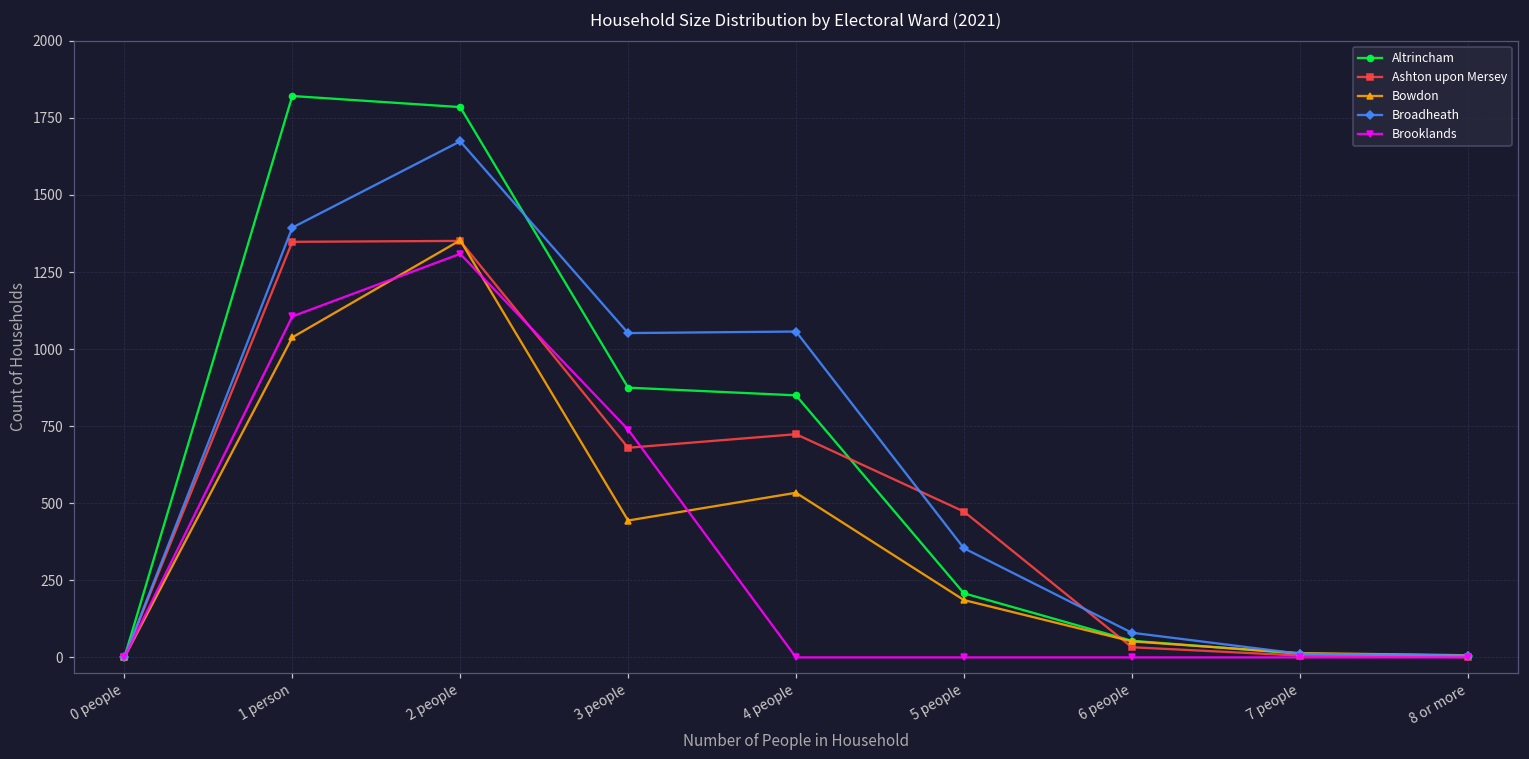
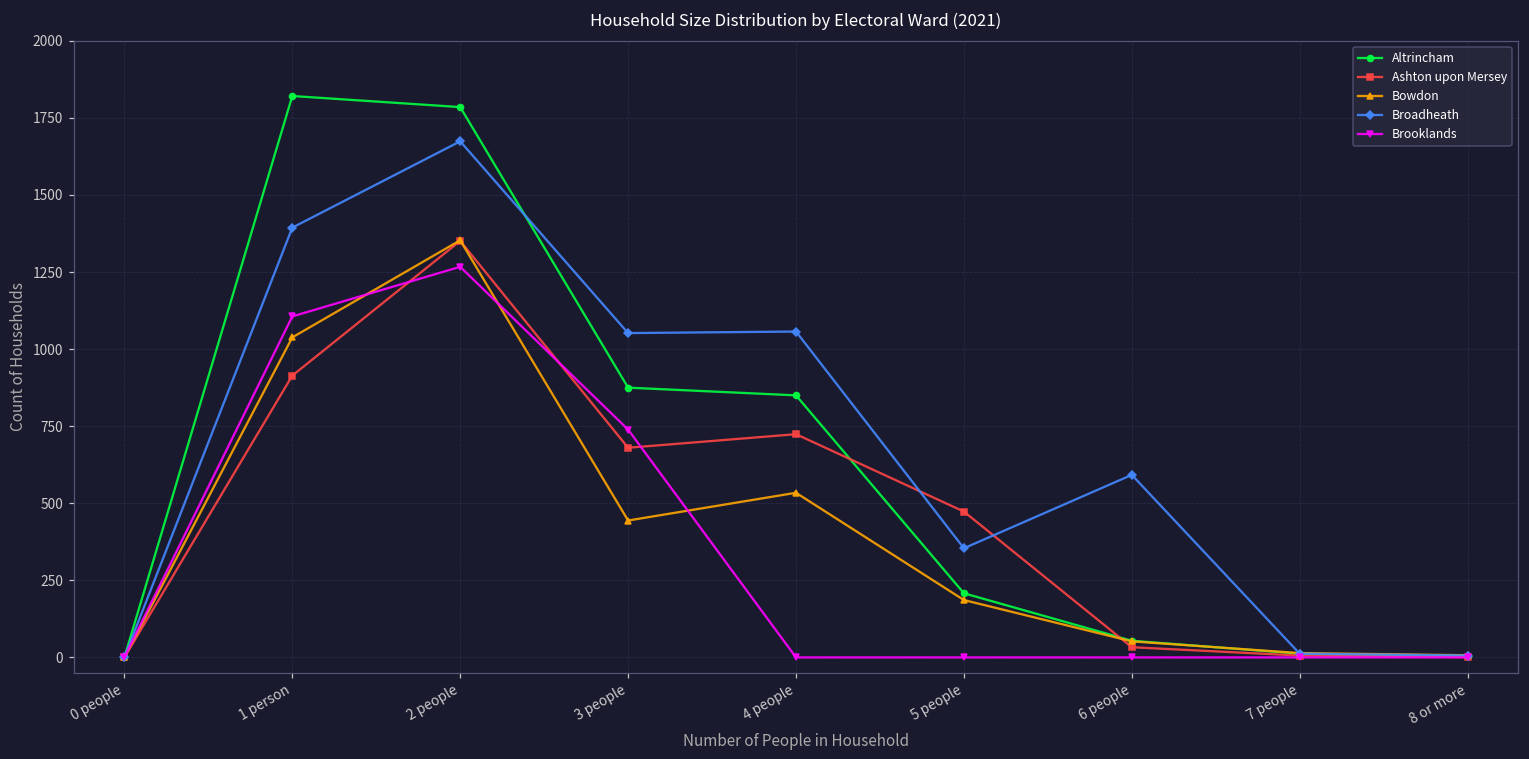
Ashton upon Mersey, 1 person: 1350 -> 910
Brooklands, 2 people: 1310 -> 1270
Broadheath, 6 people: 80 -> 590
